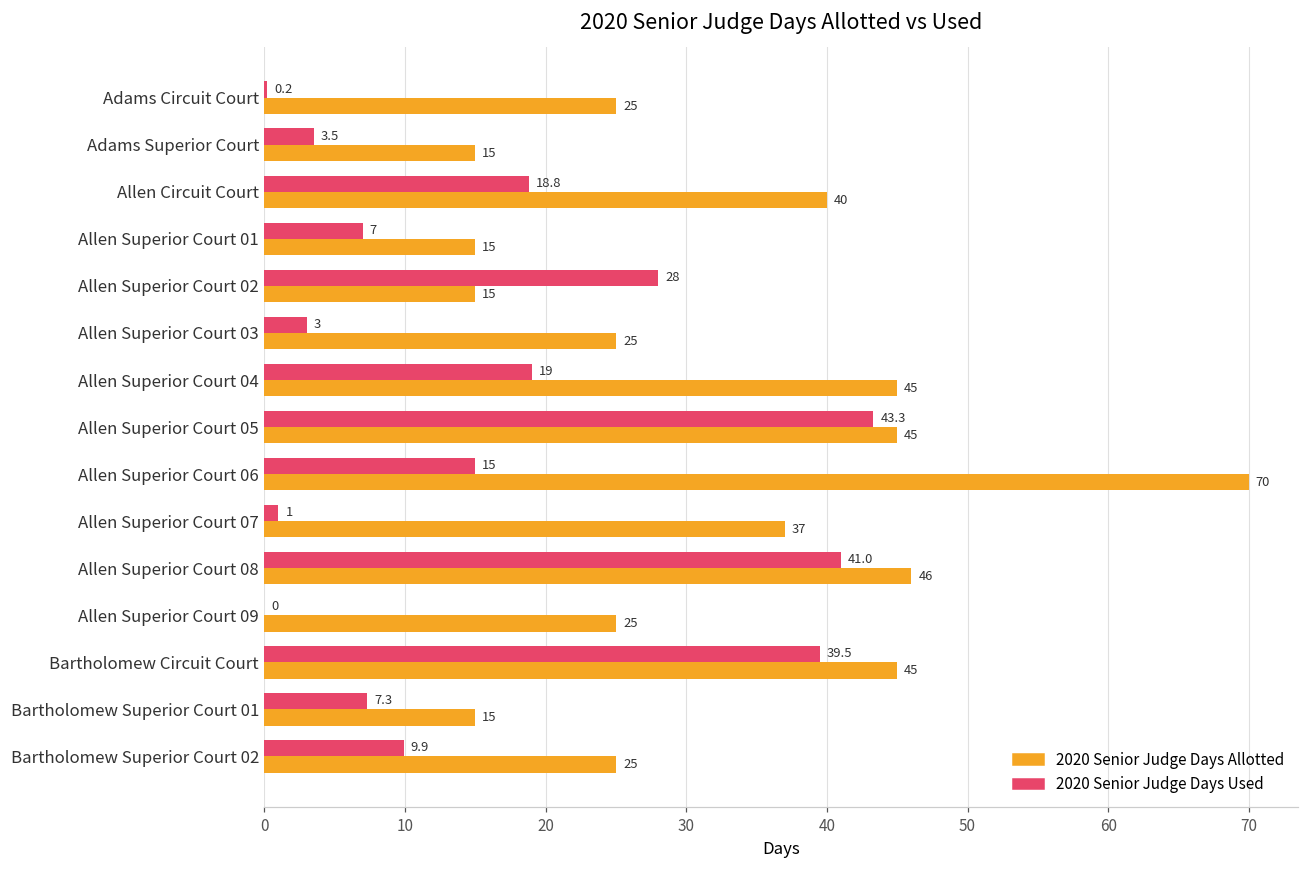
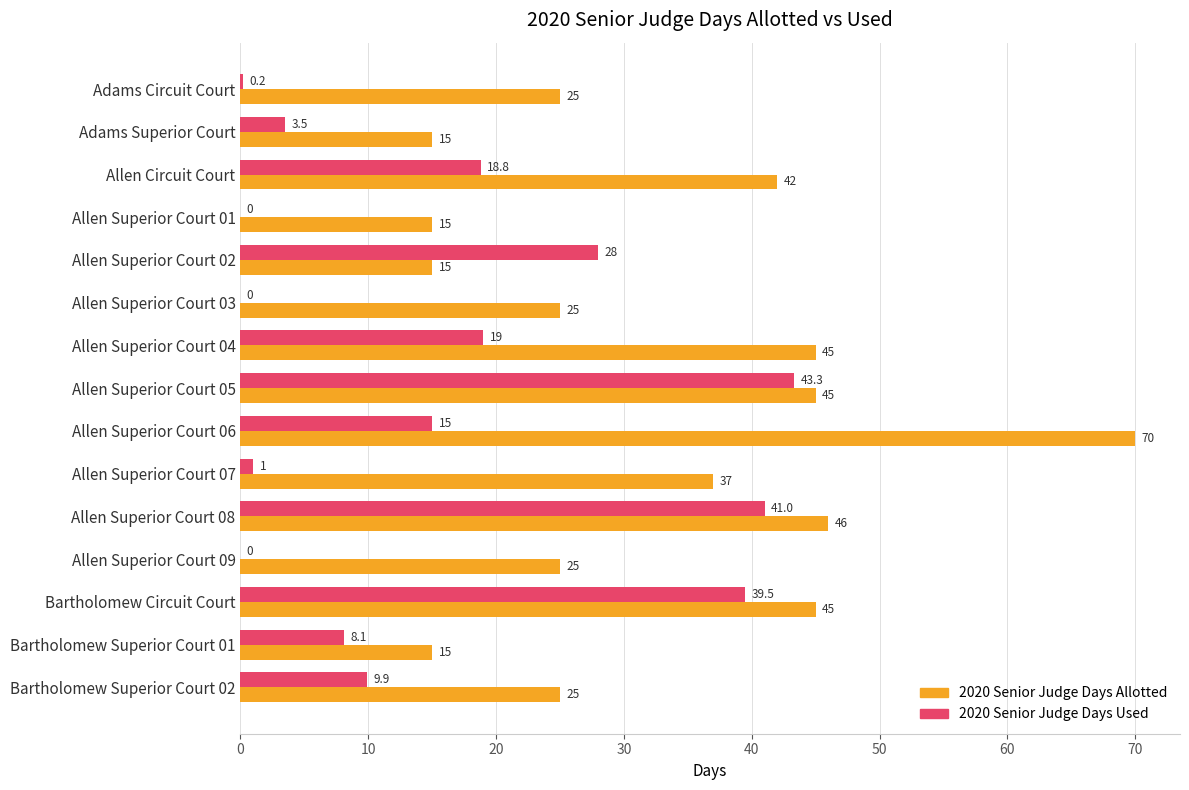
2020 Senior Judge Days Allotted, Allen Circuit Court: 40 -> 42
2020 Senior Judge Days Used, Allen Superior Court 01: 7 -> 0
2020 Senior Judge Days Used, Allen Superior Court 03: 3 -> 0
2020 Senior Judge Days Used, Bartholomew Superior Court 01: 7.3 -> 8.1
